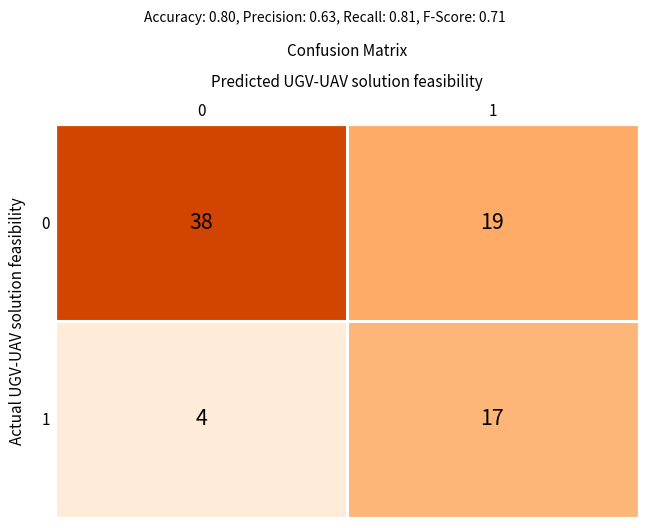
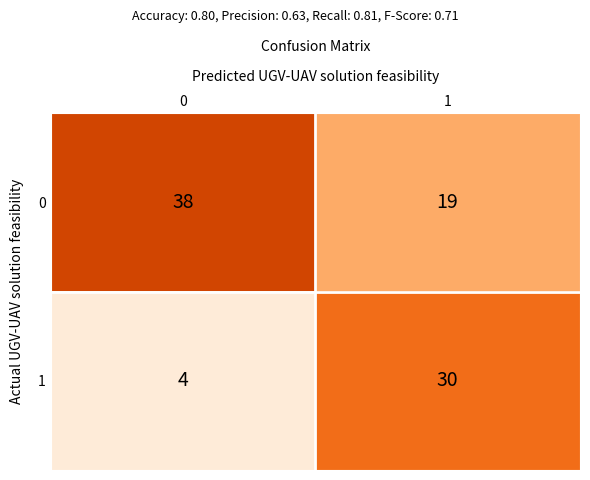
1, 1: 17 -> 30
